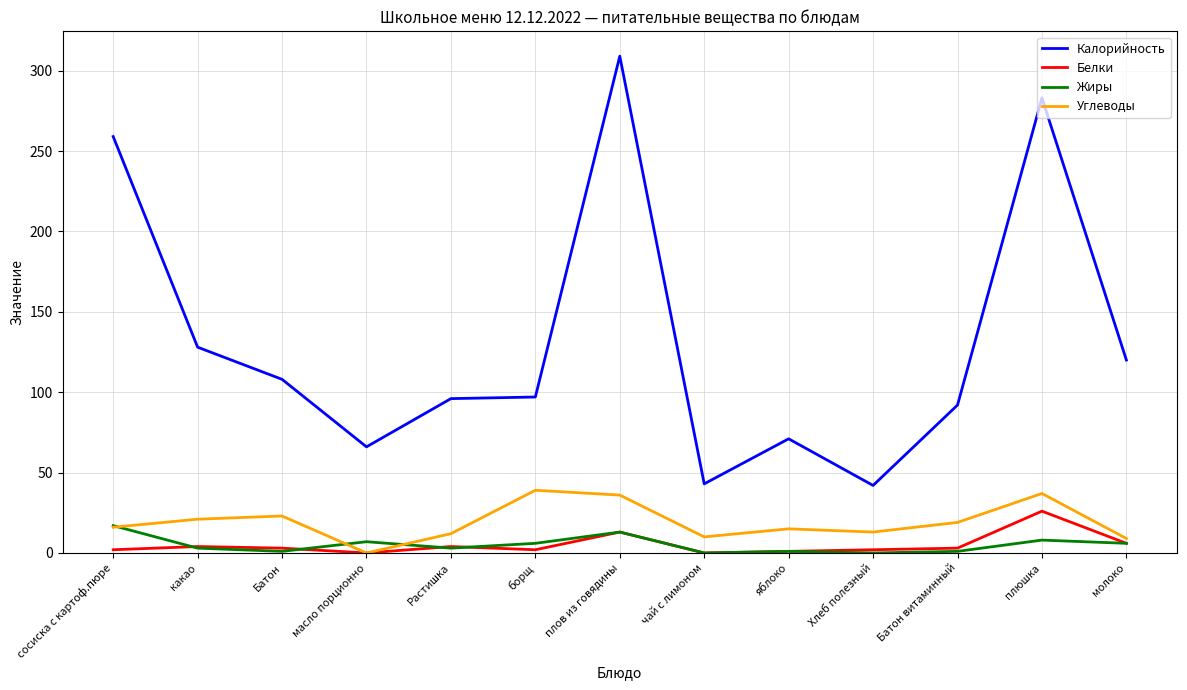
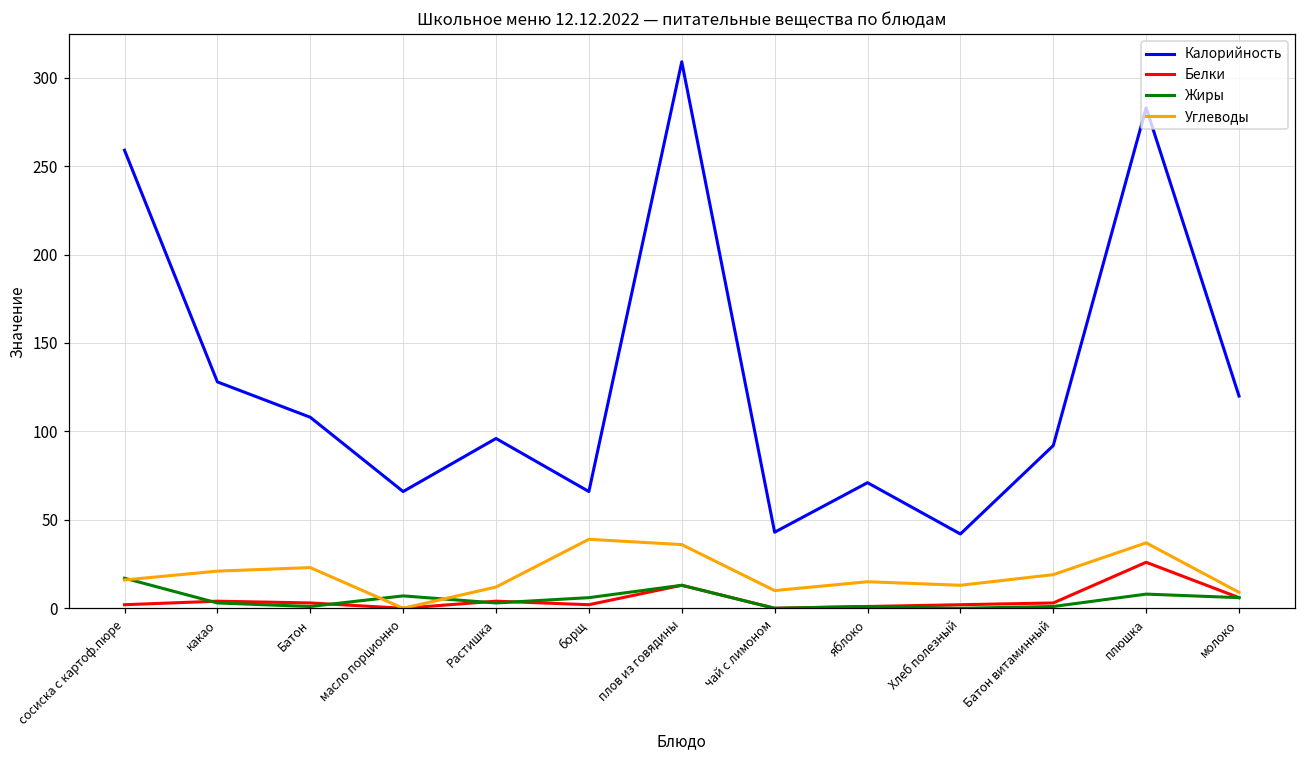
Калорийность, борщ: 97 -> 66
